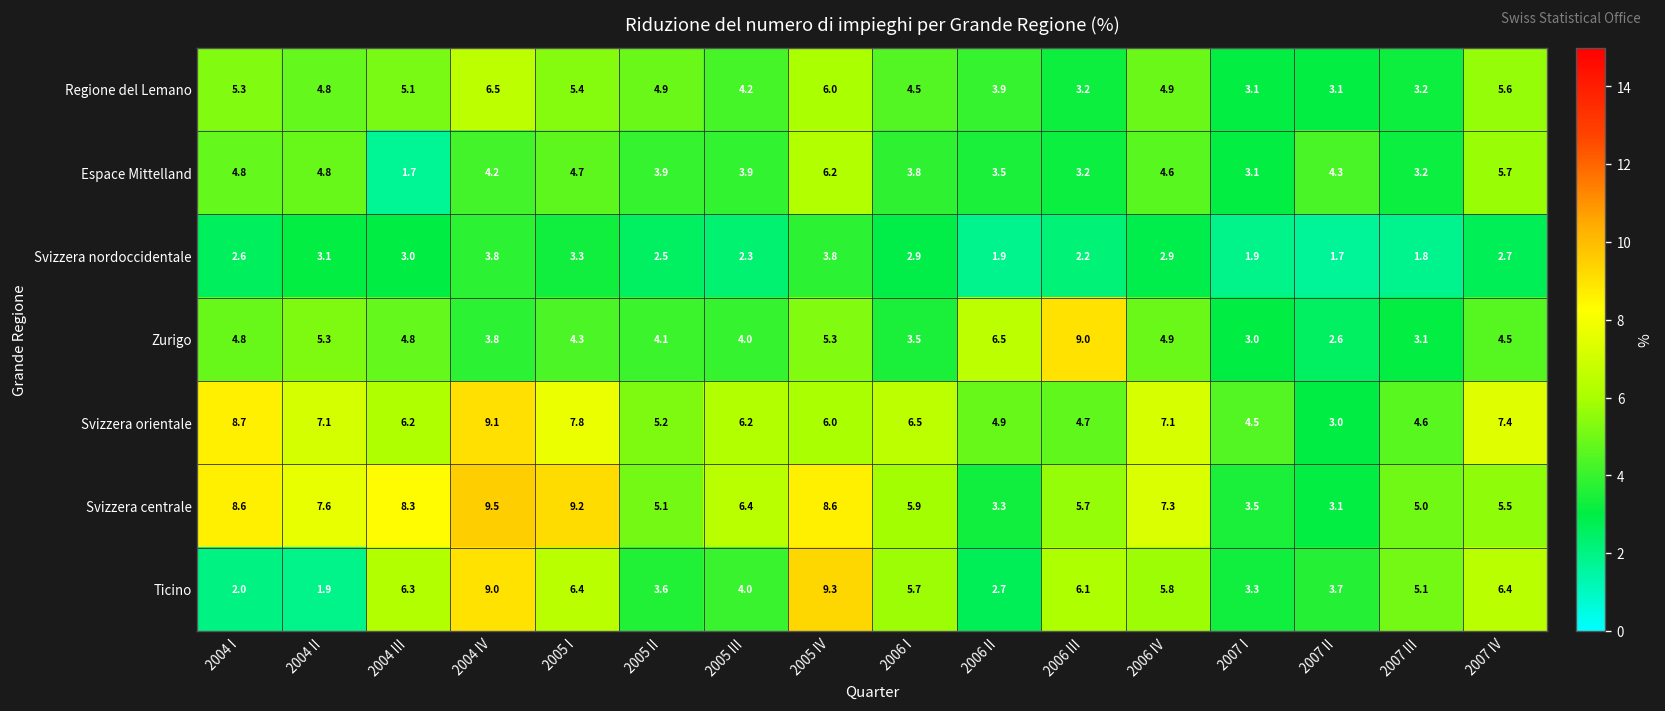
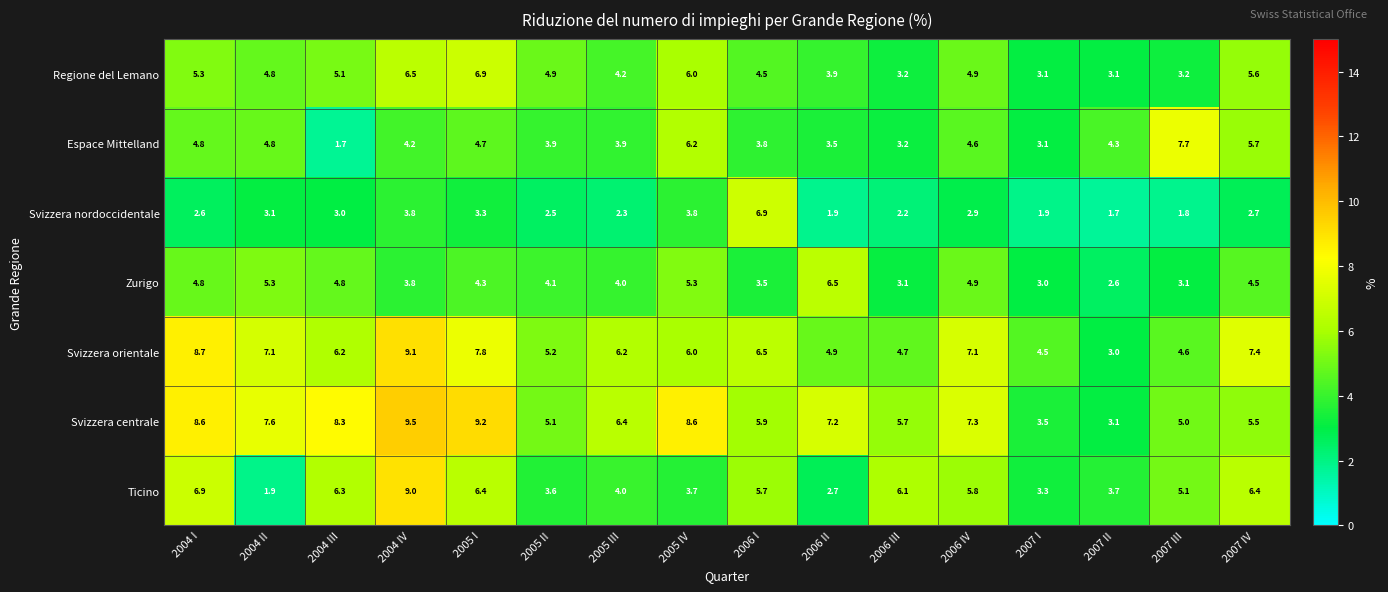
Regione del Lemano, 2005 I: 5.4 -> 6.9
Espace Mittelland, 2007 III: 3.2 -> 7.7
Svizzera nordoccidentale, 2006 I: 2.9 -> 6.9
Zurigo, 2006 III: 9.0 -> 3.1
Svizzera centrale, 2006 II: 3.3 -> 7.2
Ticino, 2004 I: 2.0 -> 6.9
Ticino, 2005 IV: 9.3 -> 3.7
